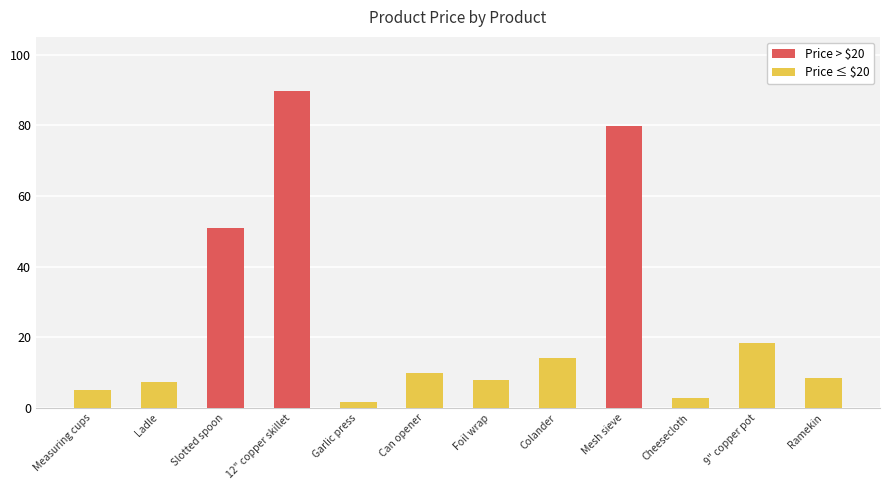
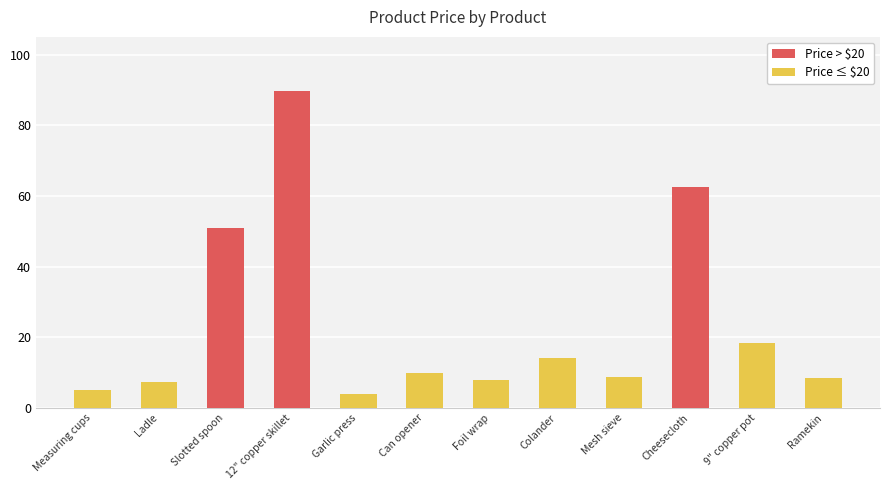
Garlic press: 2 -> 4
Mesh sieve: 80 -> 9
Cheesecloth: 3 -> 63
